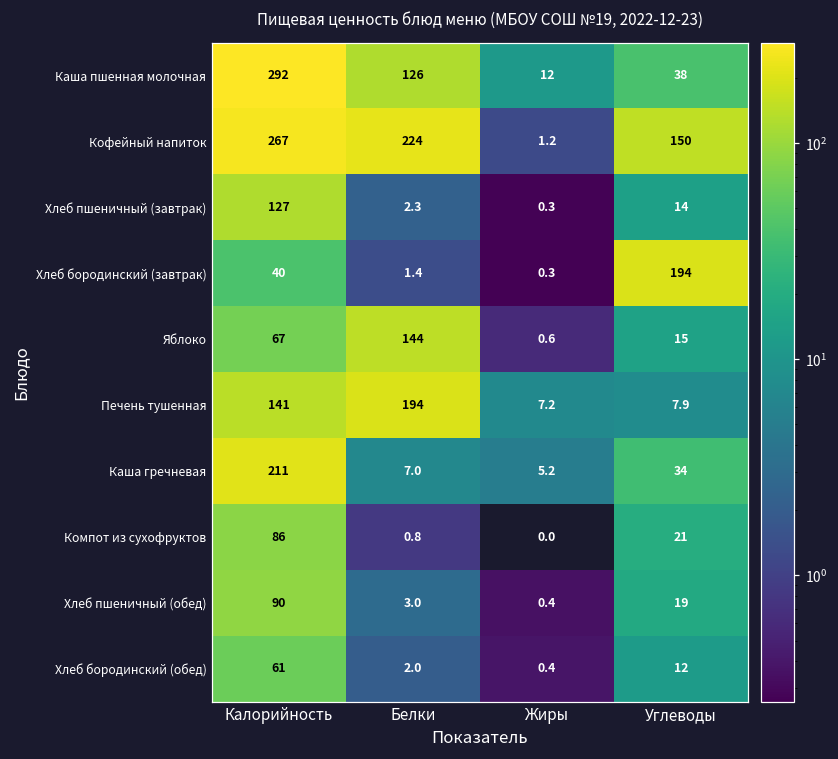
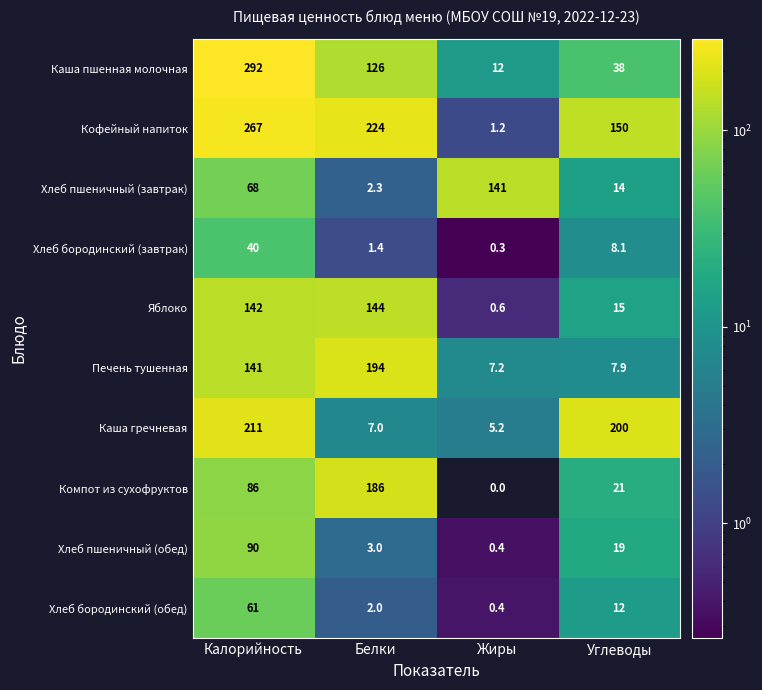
Хлеб пшеничный (завтрак), Калорийность: 127 -> 68
Хлеб пшеничный (завтрак), Жиры: 0.3 -> 141
Хлеб бородинский (завтрак), Углеводы: 194 -> 8.1
Яблоко, Калорийность: 67 -> 142
Каша гречневая, Углеводы: 34 -> 200
Компот из сухофруктов, Белки: 0.8 -> 186
